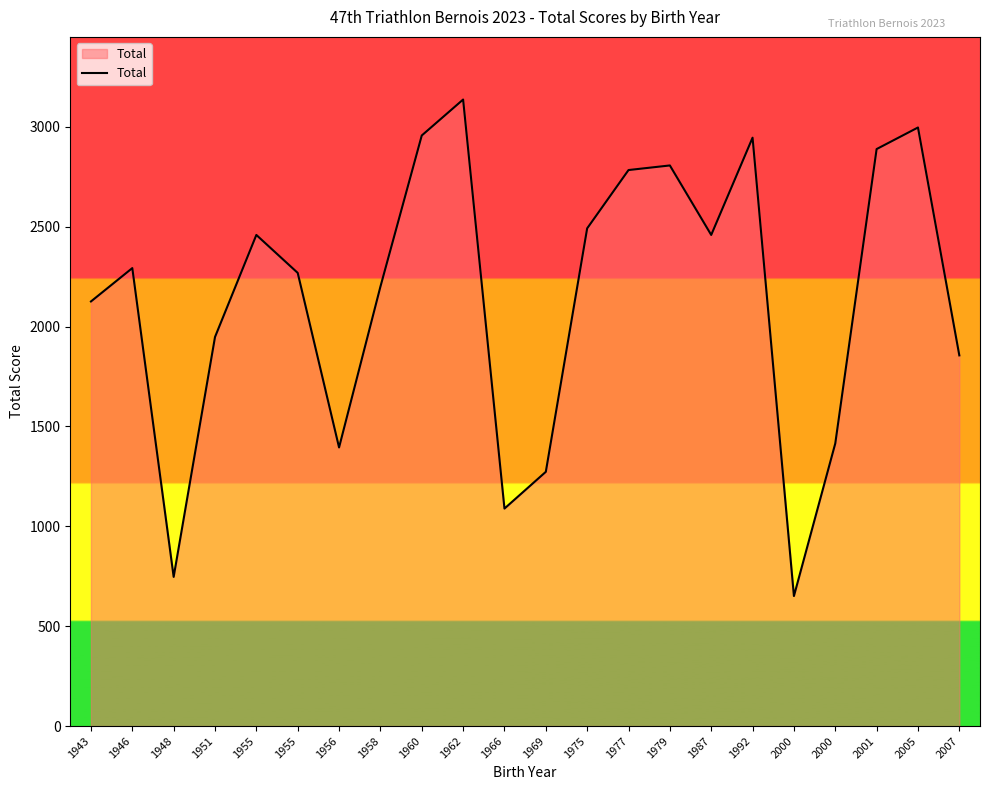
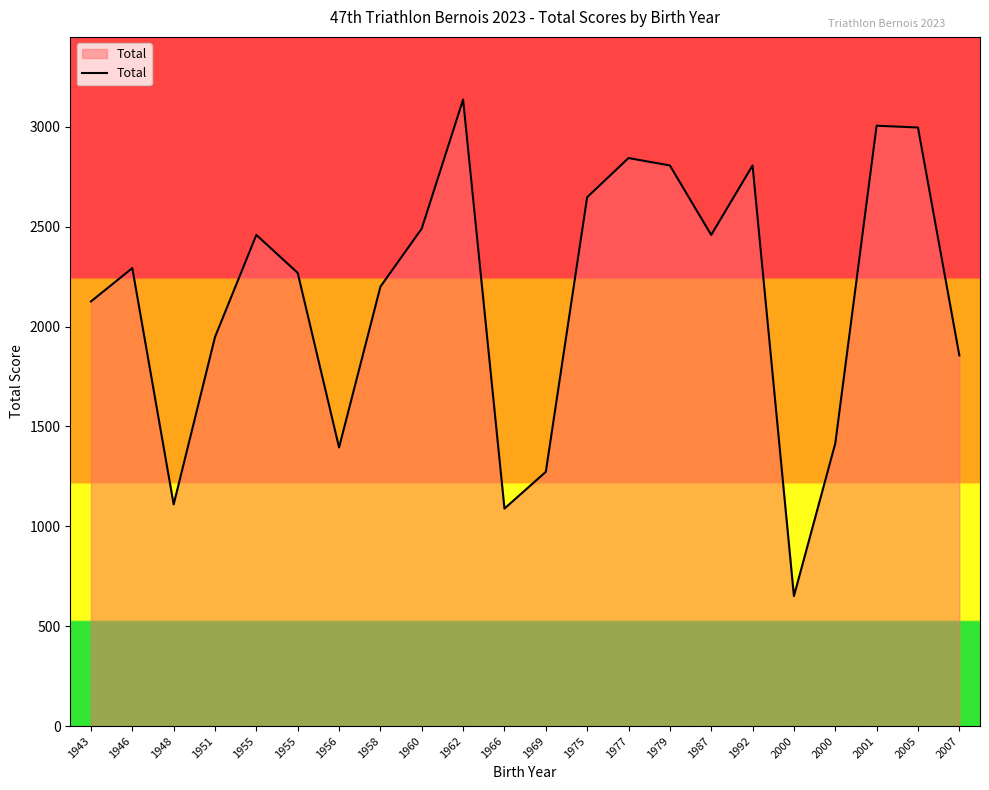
1948: 750 -> 1110
1960: 2960 -> 2490
1975: 2490 -> 2650
1977: 2780 -> 2840
1992: 2950 -> 2810
2001: 2890 -> 3010
